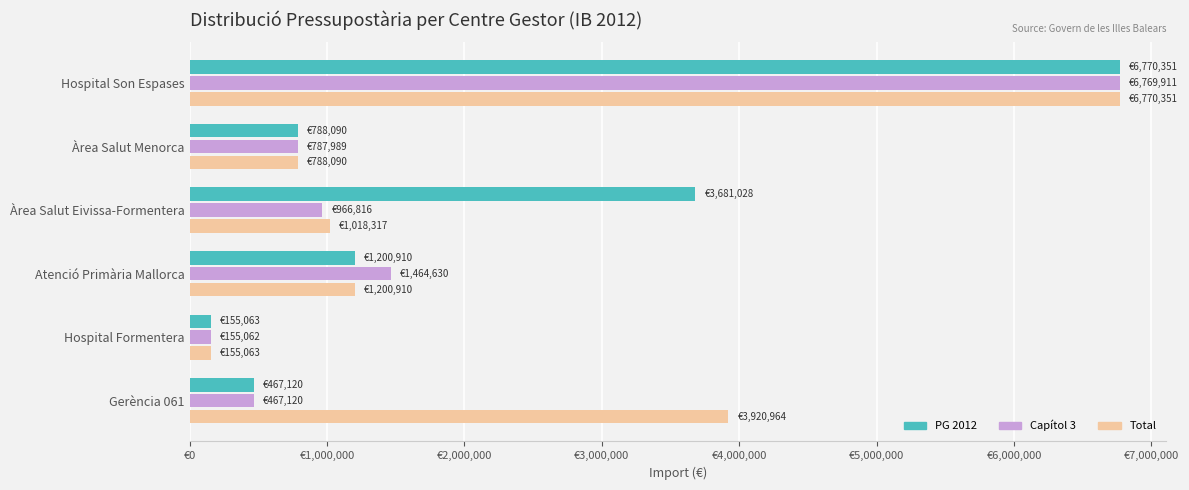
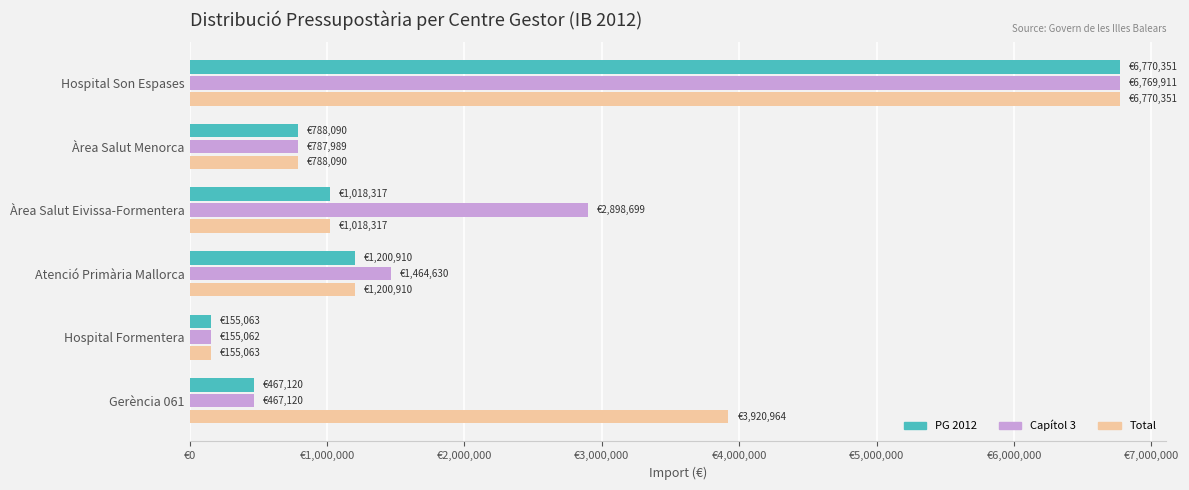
PG 2012, Àrea Salut Eivissa-Formentera: €3,681,028 -> €1,018,317
Capítol 3, Àrea Salut Eivissa-Formentera: €966,816 -> €2,898,699
